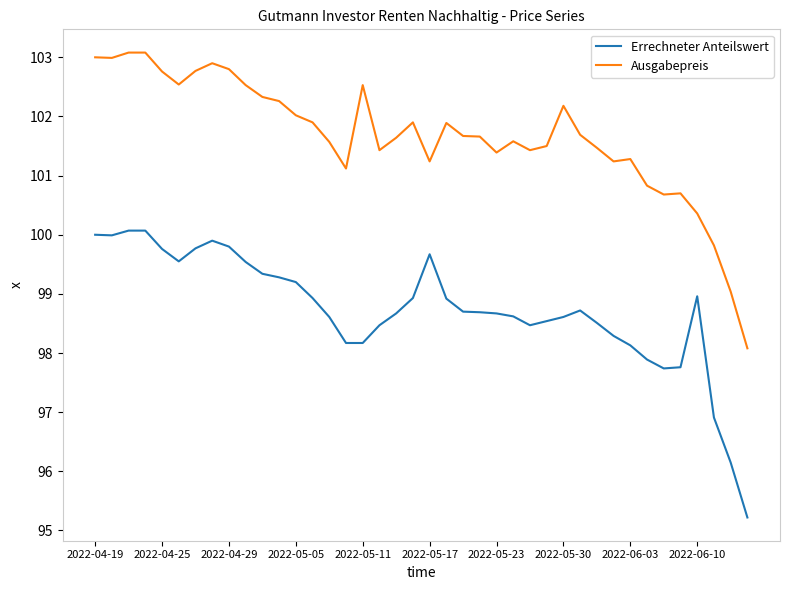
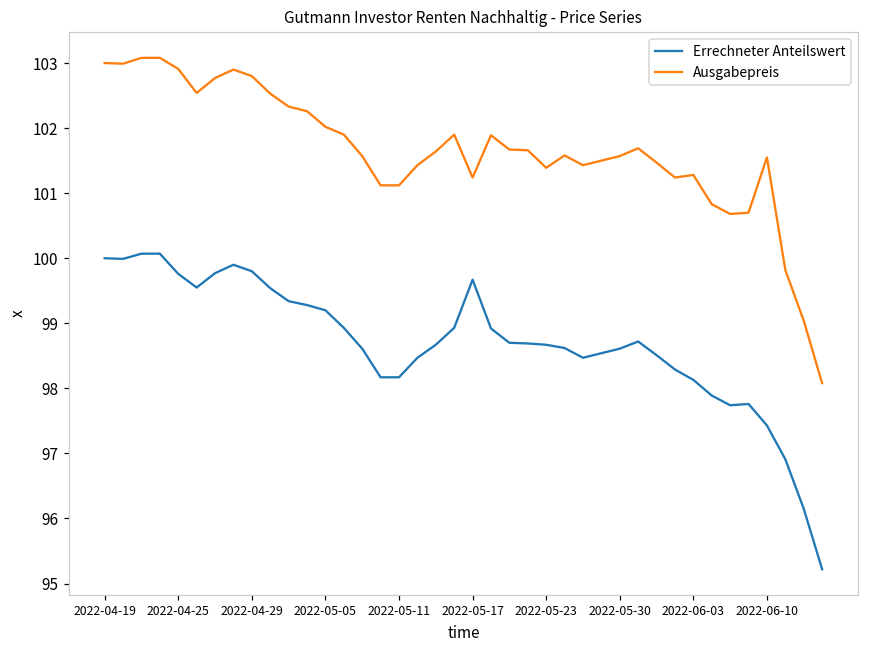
Ausgabepreis, 2022-04-25: 102.8 -> 102.9
Ausgabepreis, 2022-05-11: 102.5 -> 101.1
Ausgabepreis, 2022-05-30: 102.2 -> 101.6
Errechneter Anteilswert, 2022-06-10: 99.0 -> 97.4
Ausgabepreis, 2022-06-10: 100.4 -> 101.6
